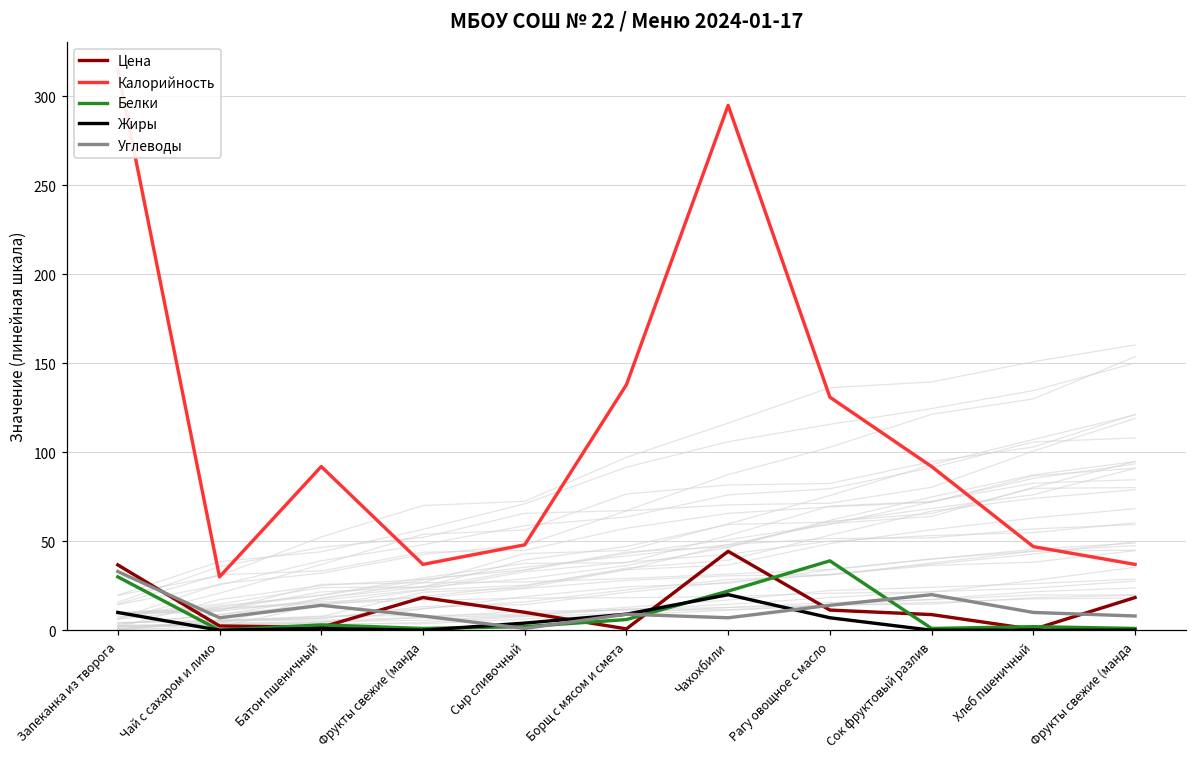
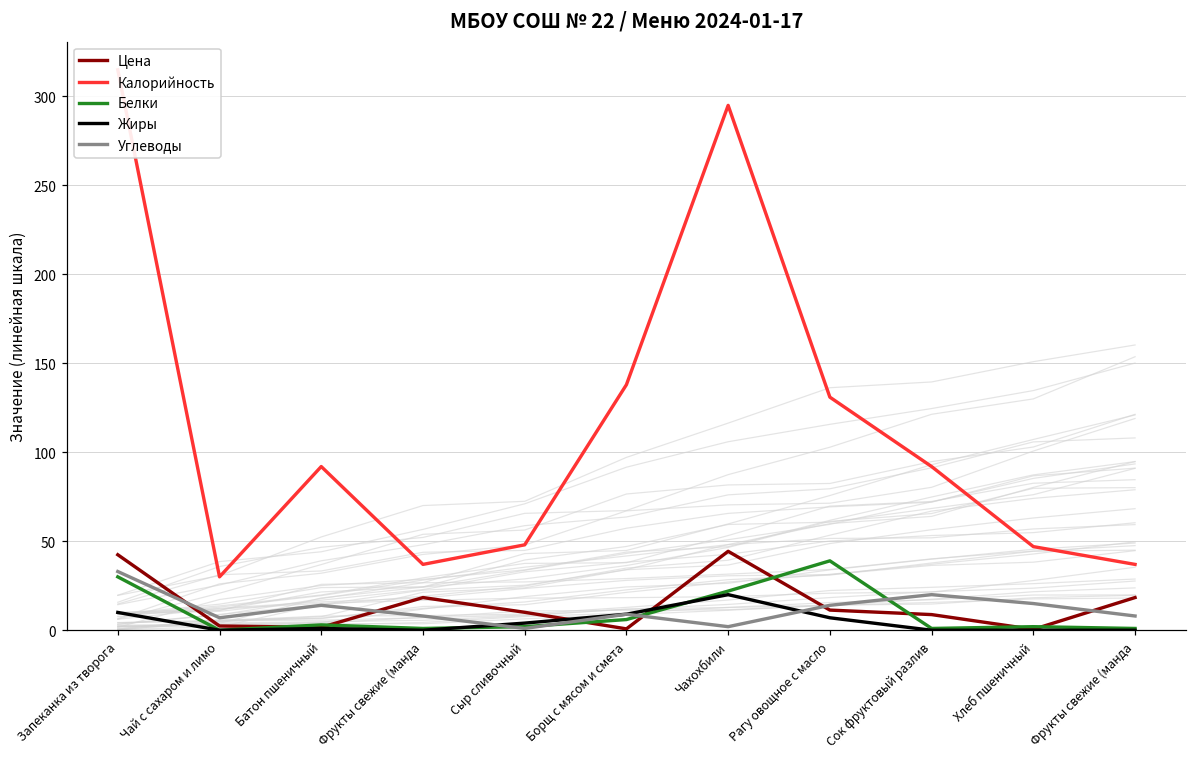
Цена, Запеканка из творога: 37 -> 42
Углеводы, Чахохбили: 7 -> 2
Углеводы, Хлеб пшеничный: 10 -> 15
